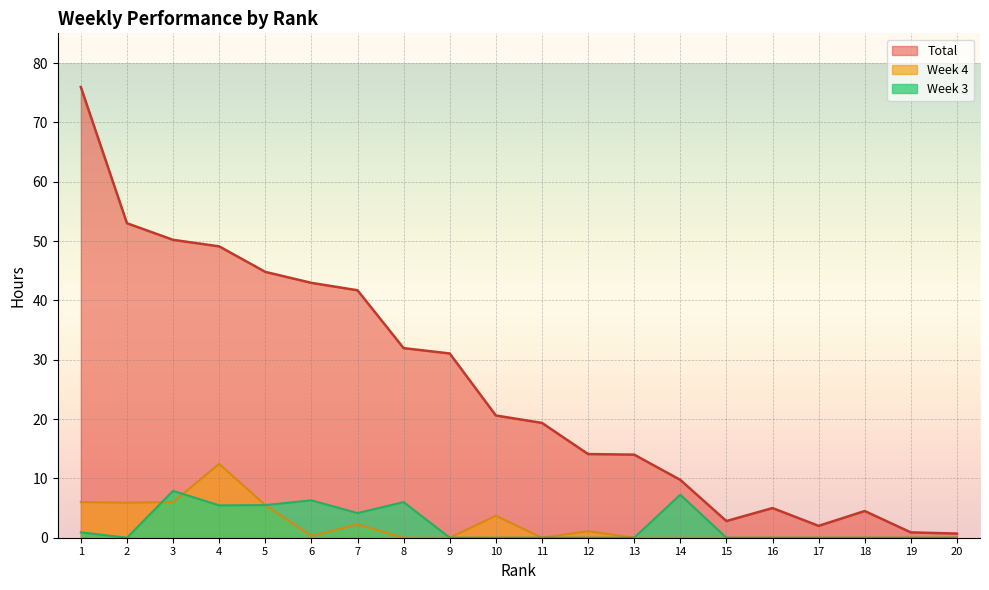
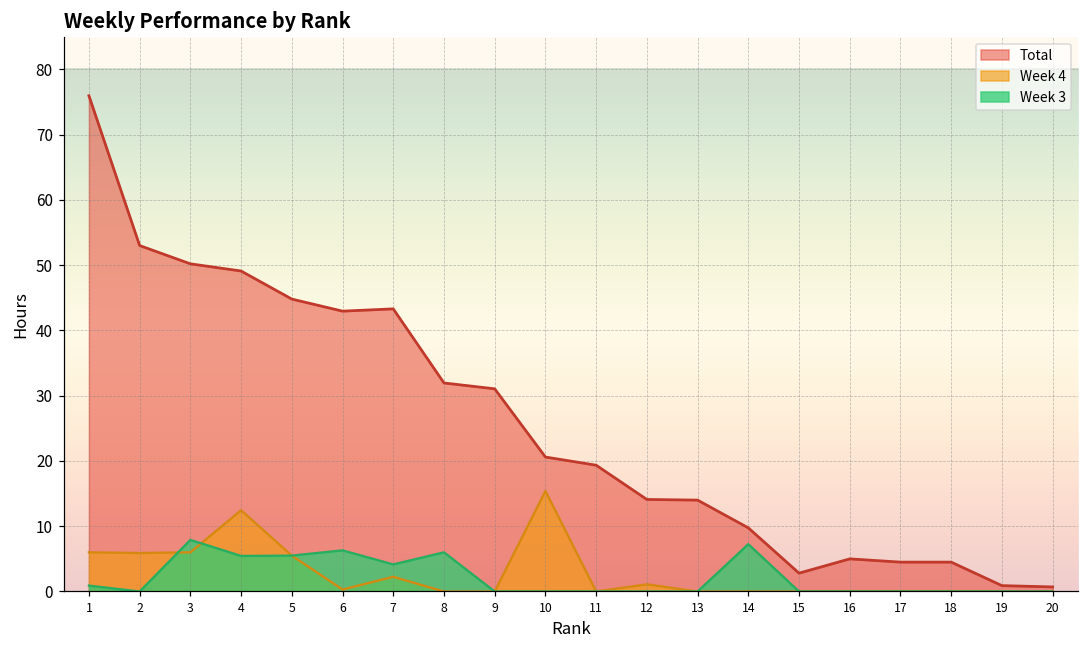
Total, 7: 42 -> 43
Week 4, 10: 4 -> 15
Total, 17: 2 -> 5
